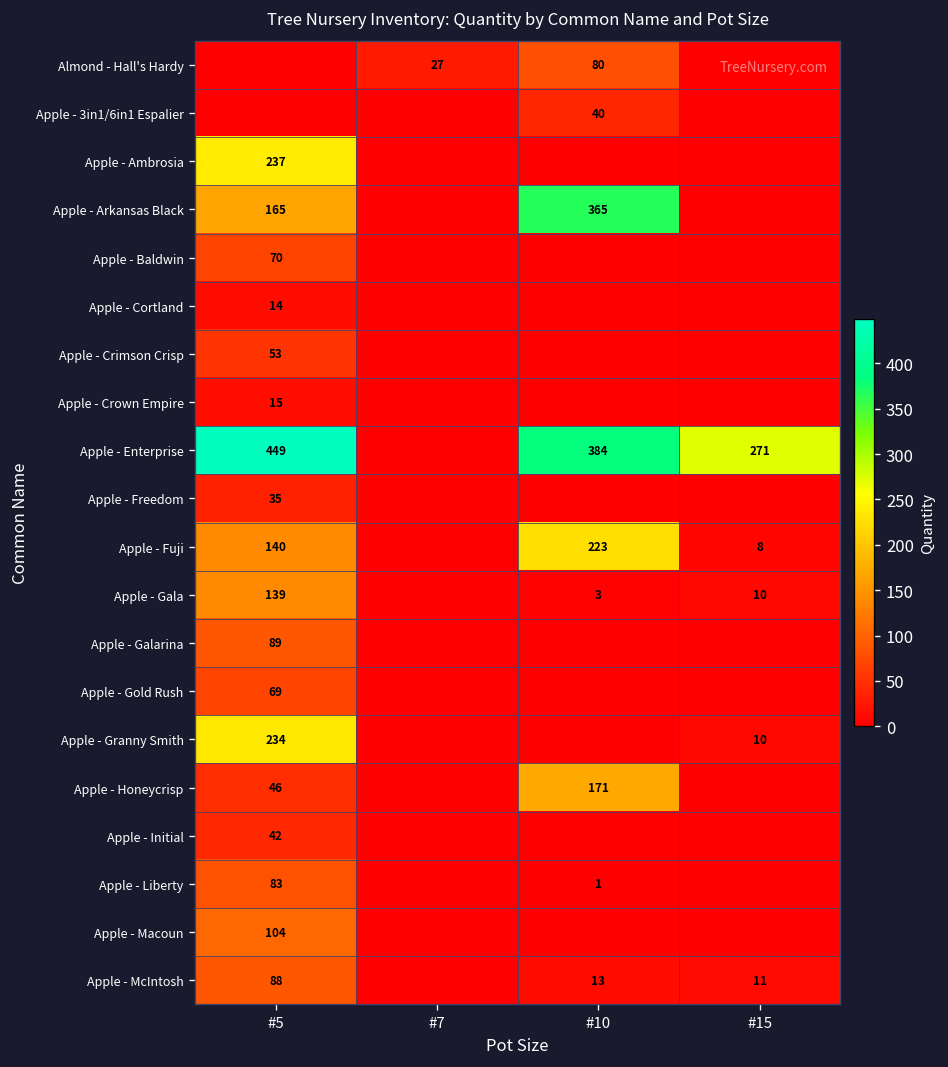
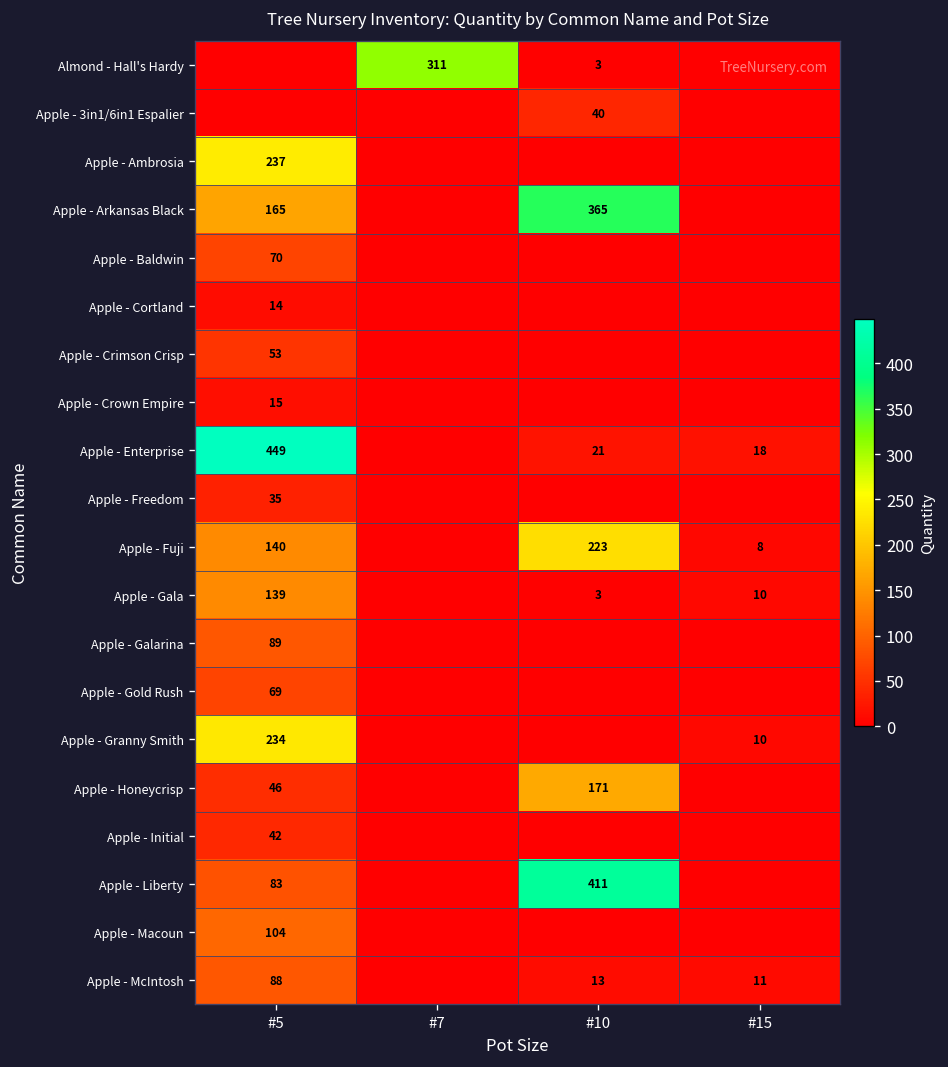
Almond - Hall's Hardy, #7: 27 -> 311
Almond - Hall's Hardy, #10: 80 -> 3
Apple - Enterprise, #10: 384 -> 21
Apple - Enterprise, #15: 271 -> 18
Apple - Liberty, #10: 1 -> 411
